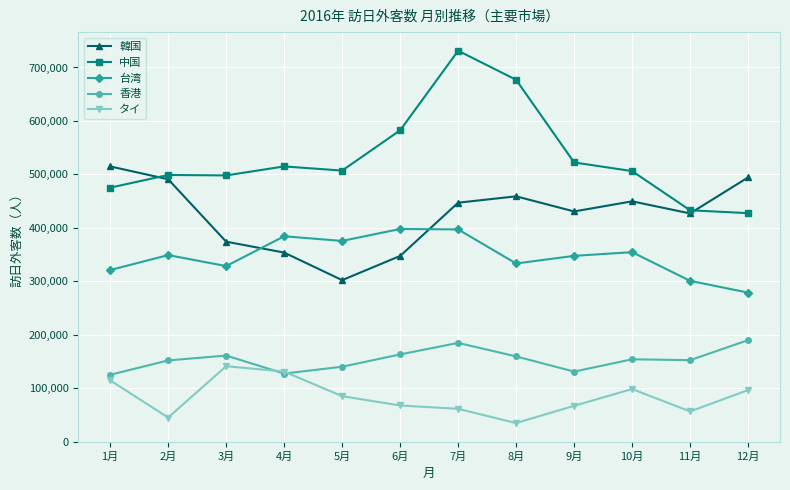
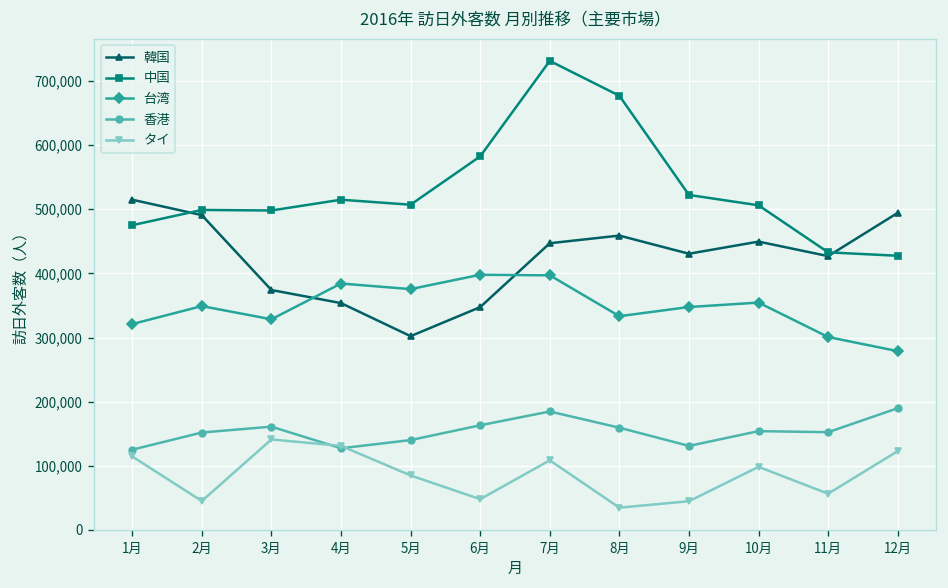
タイ, 6月: 70,000 -> 50,000
タイ, 7月: 60,000 -> 110,000
タイ, 9月: 70,000 -> 40,000
タイ, 12月: 100,000 -> 120,000
